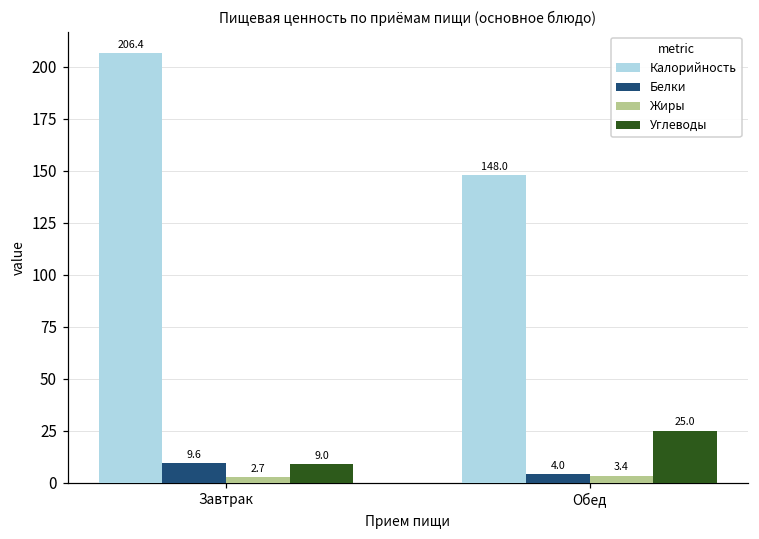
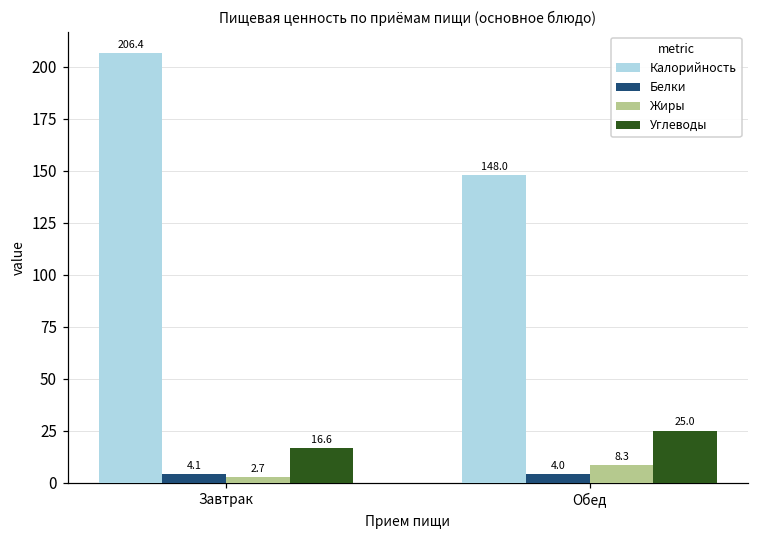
Белки, Завтрак: 9.6 -> 4.1
Углеводы, Завтрак: 9.0 -> 16.6
Жиры, Обед: 3.4 -> 8.3
